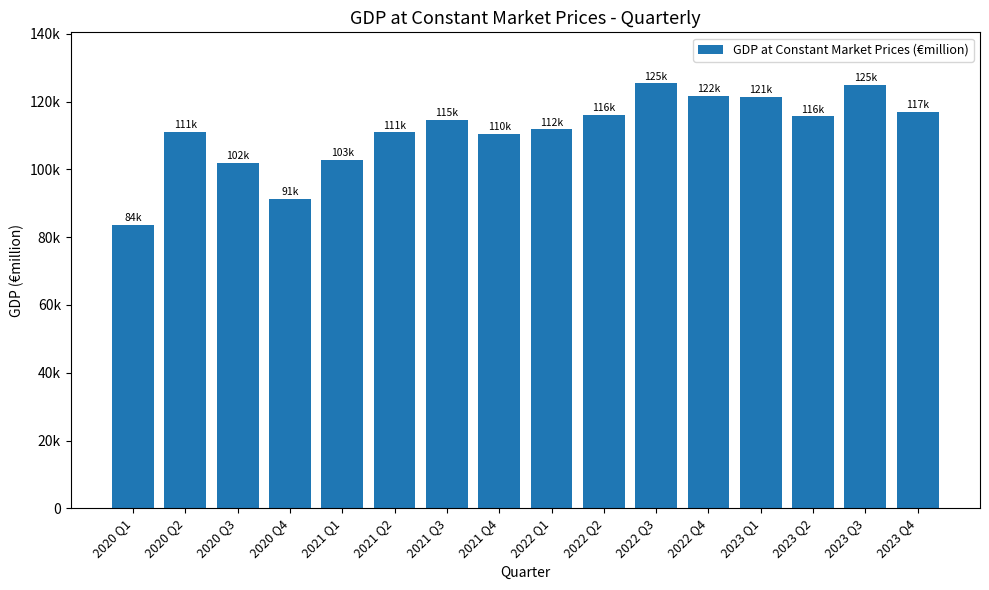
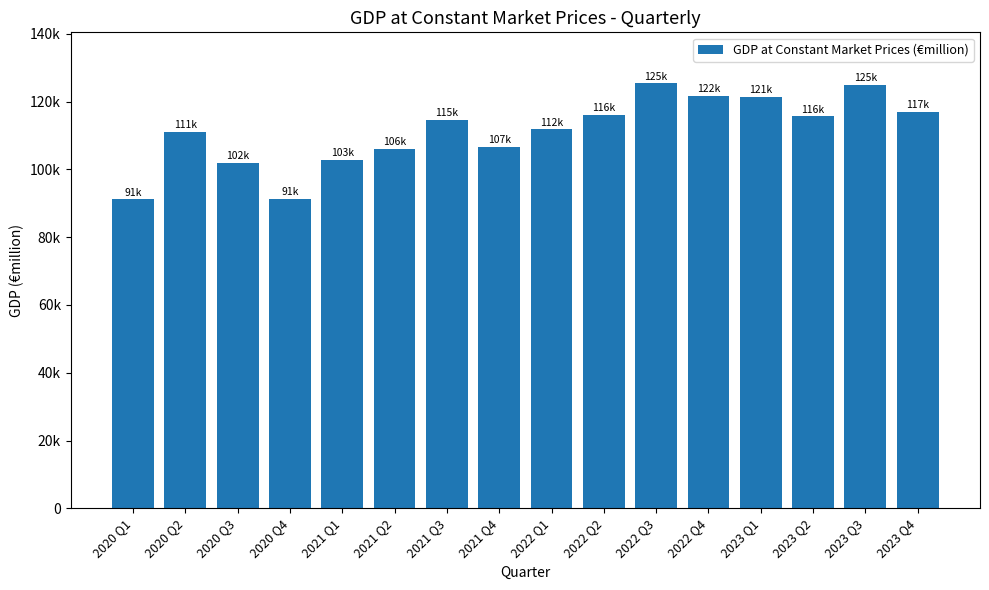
2020 Q1: 84k -> 91k
2021 Q2: 111k -> 106k
2021 Q4: 110k -> 107k
